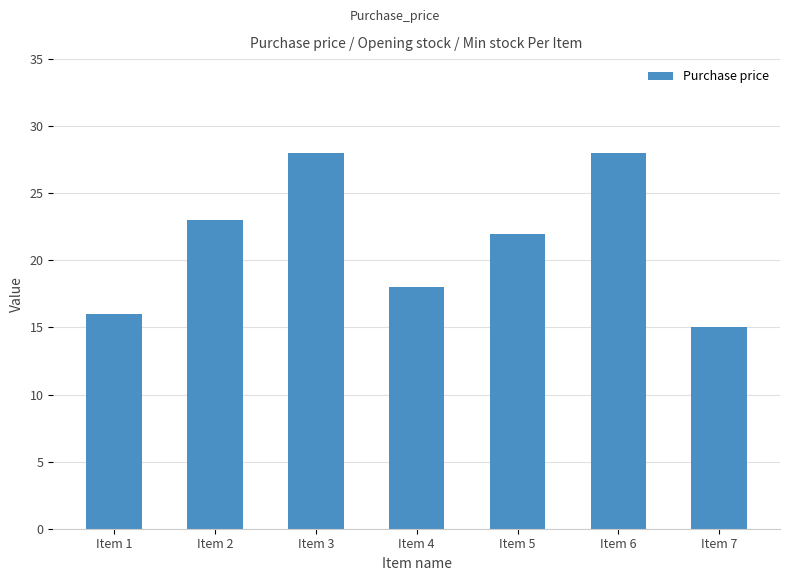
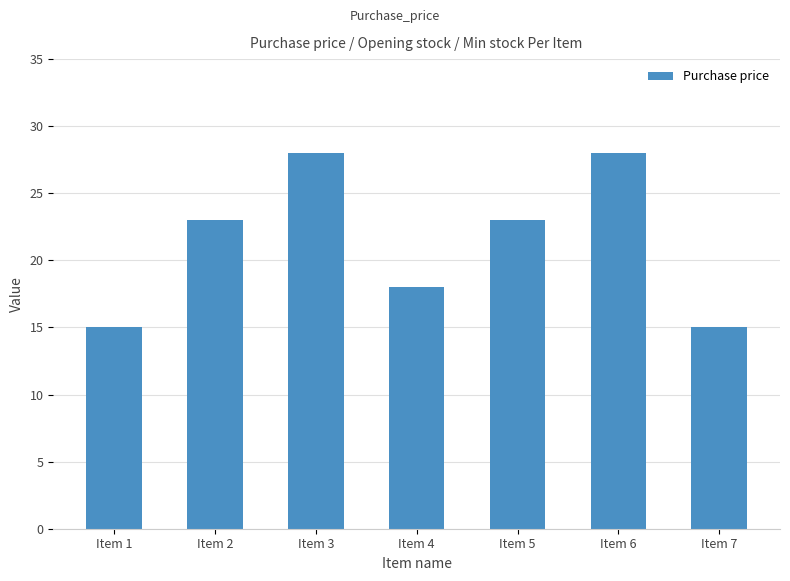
Item 1: 16 -> 15
Item 5: 22 -> 23
